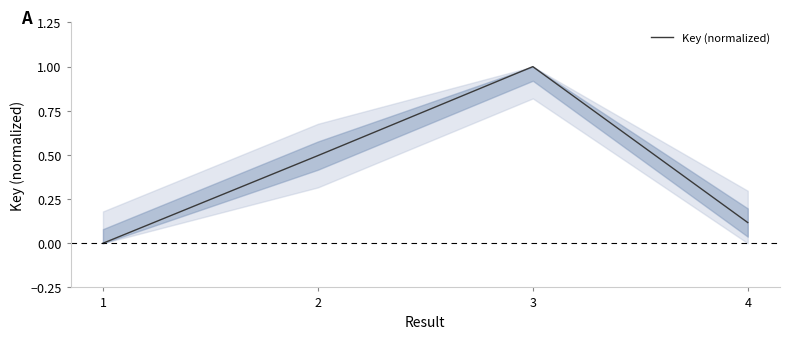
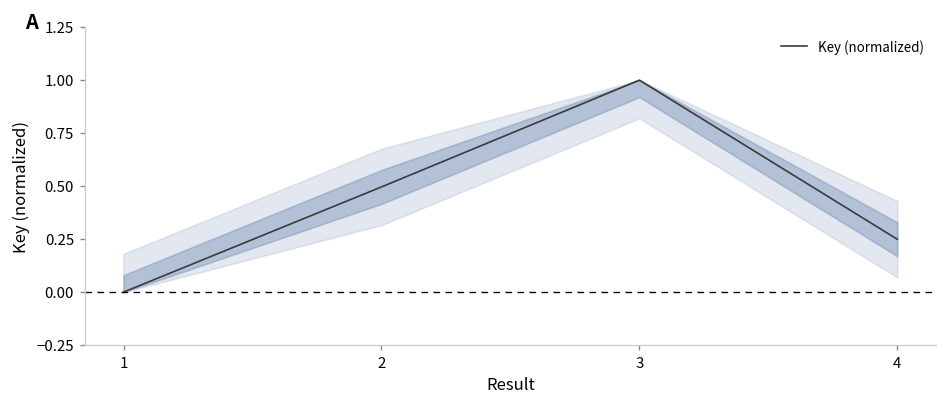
Key (normalized), 4: 0.12 -> 0.25
